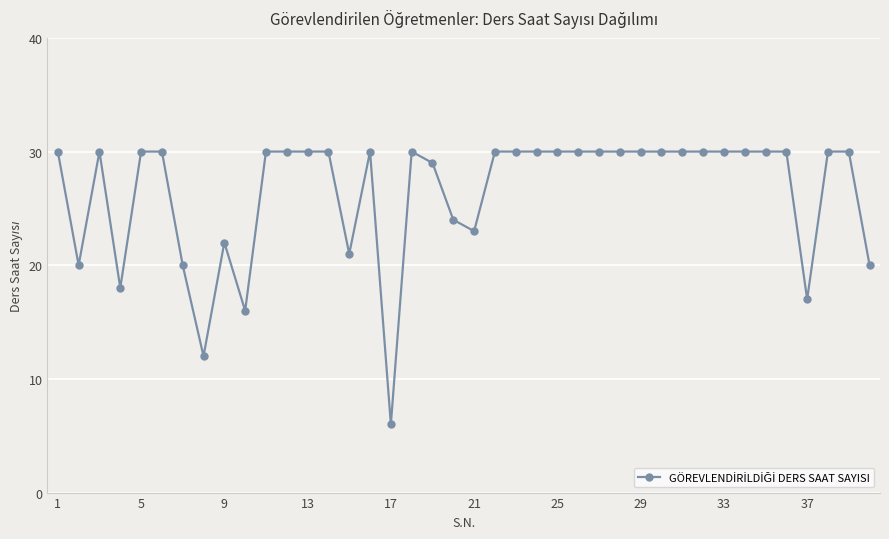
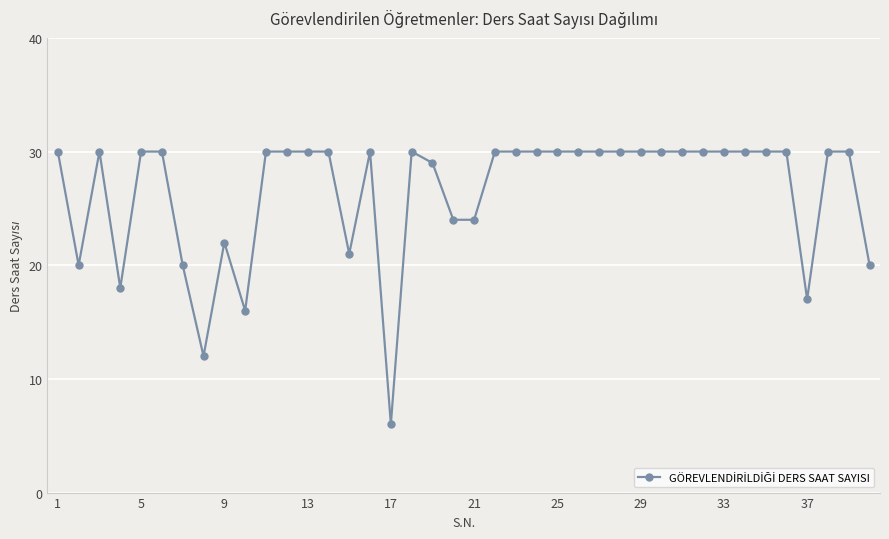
21: 23 -> 24
